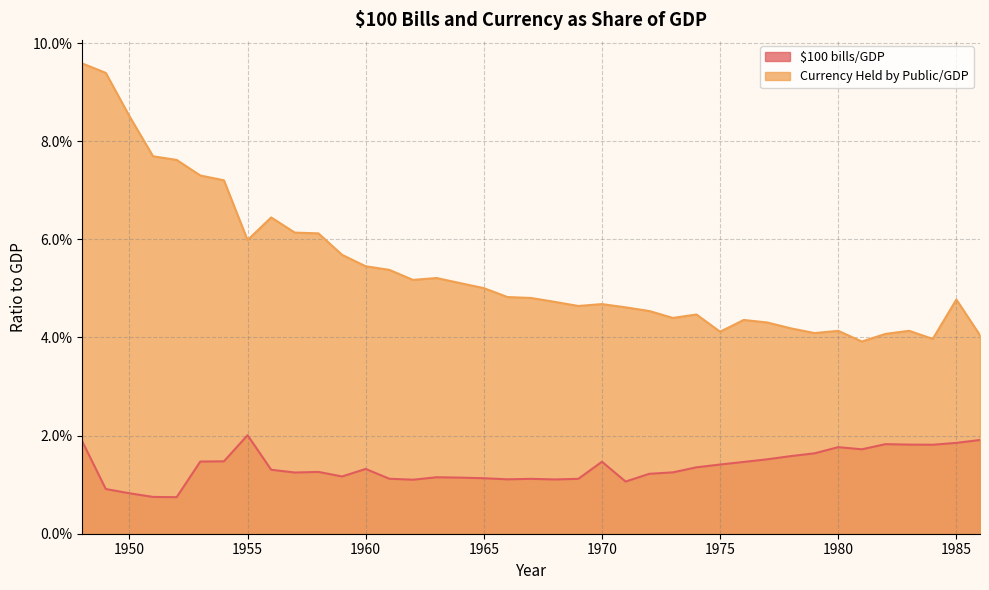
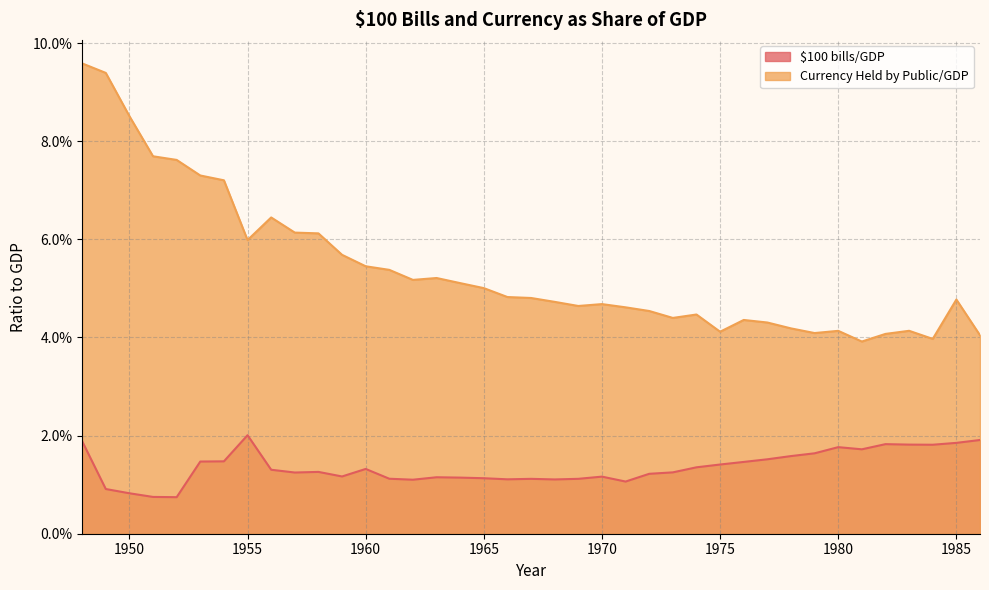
$100 bills/GDP, 1970: 1.5% -> 1.2%
